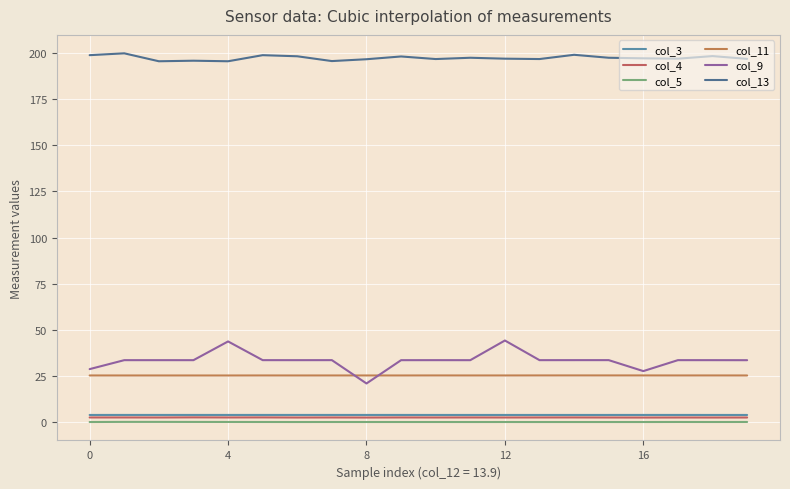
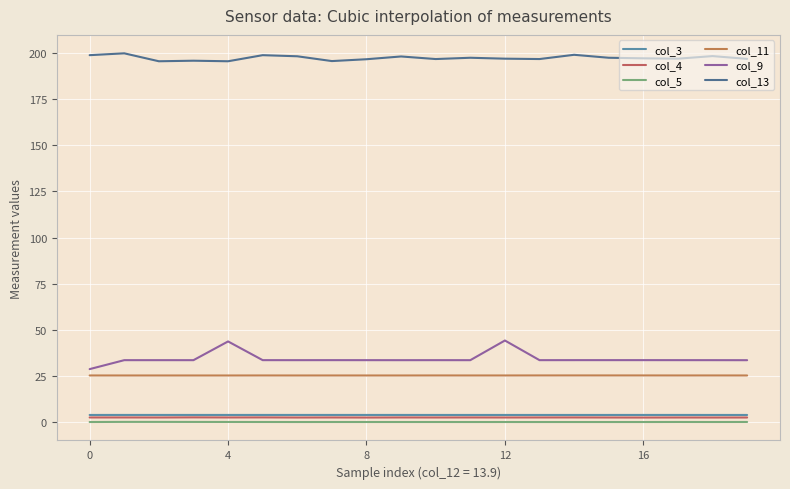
col_9, 8: 21 -> 34
col_9, 16: 28 -> 34
